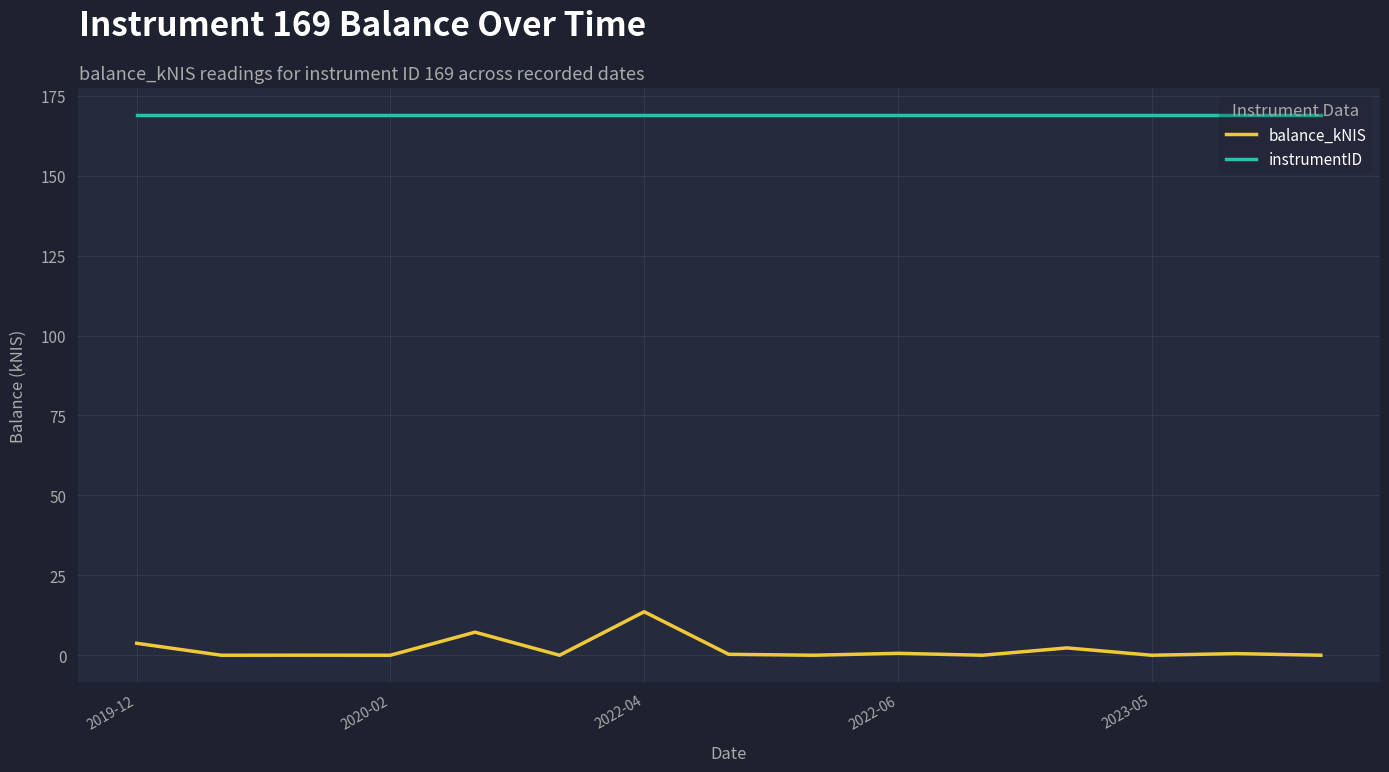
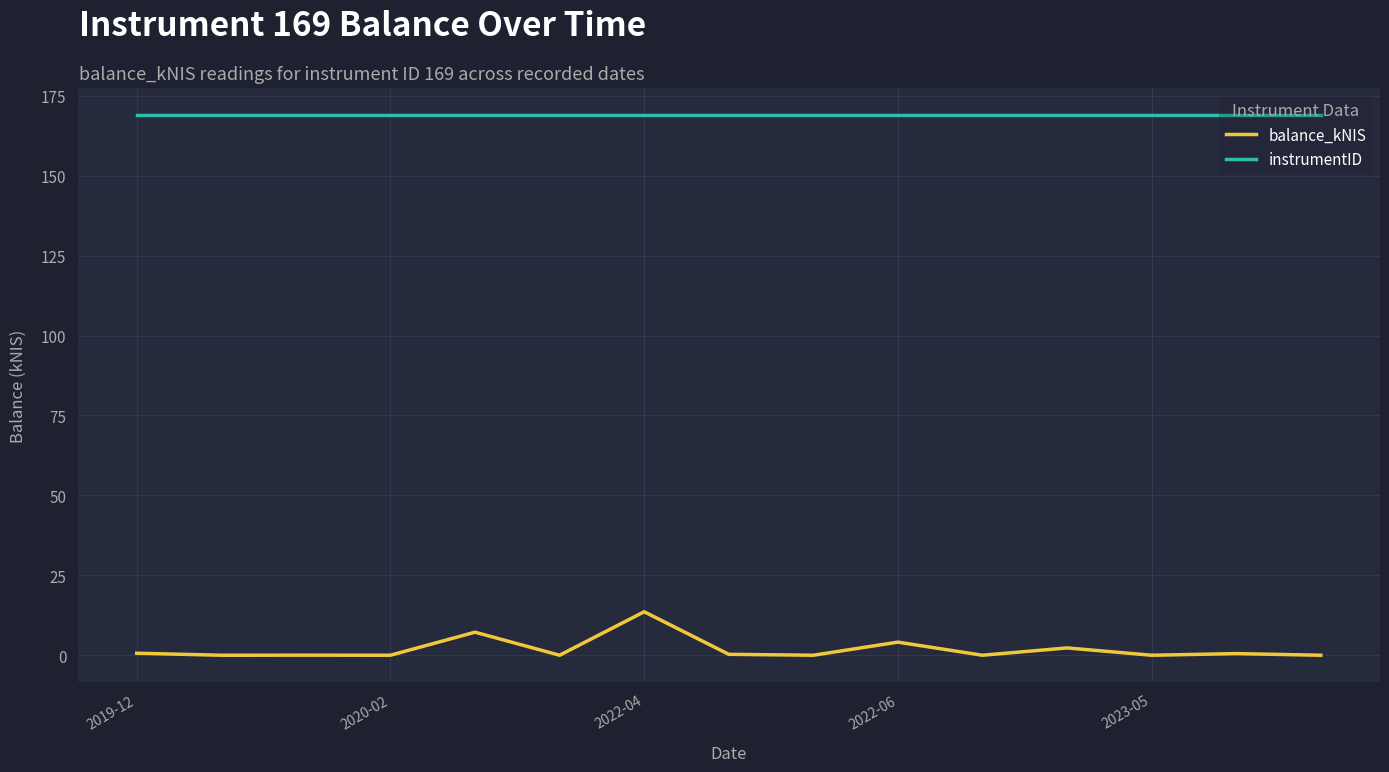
balance_kNIS, 2019-12: 4 -> 1
balance_kNIS, 2022-06: 1 -> 4
